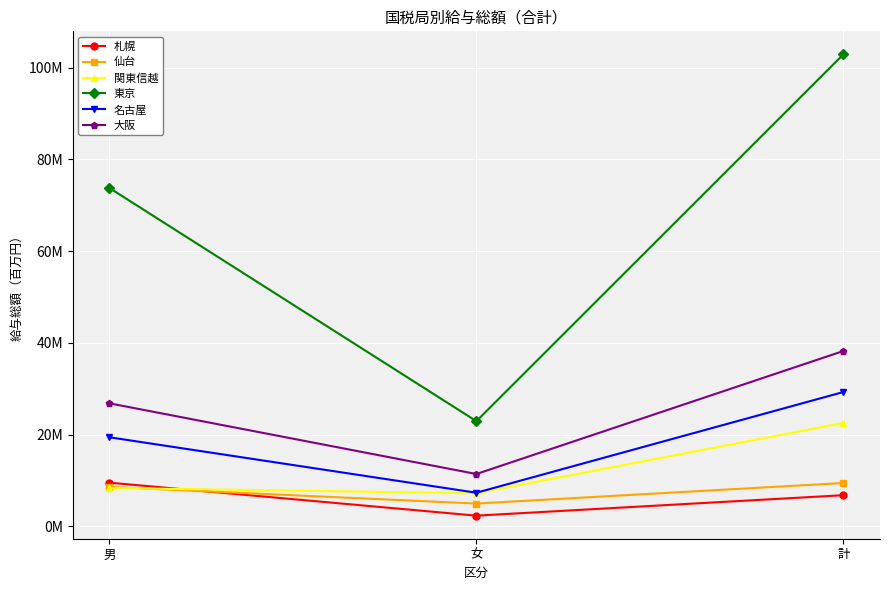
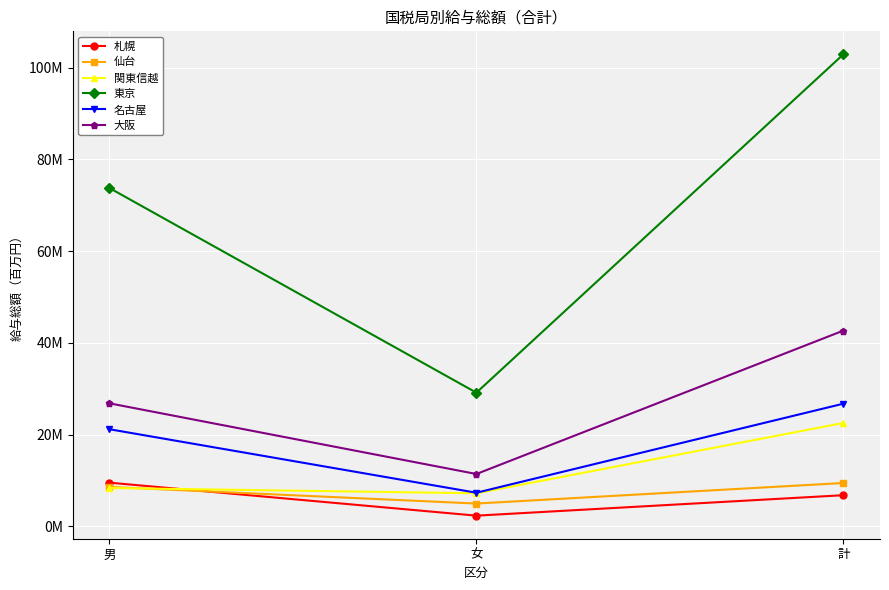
名古屋, 男: 19000000 -> 21000000
東京, 女: 23000000 -> 29000000
名古屋, 計: 29000000 -> 27000000
大阪, 計: 38000000 -> 43000000
